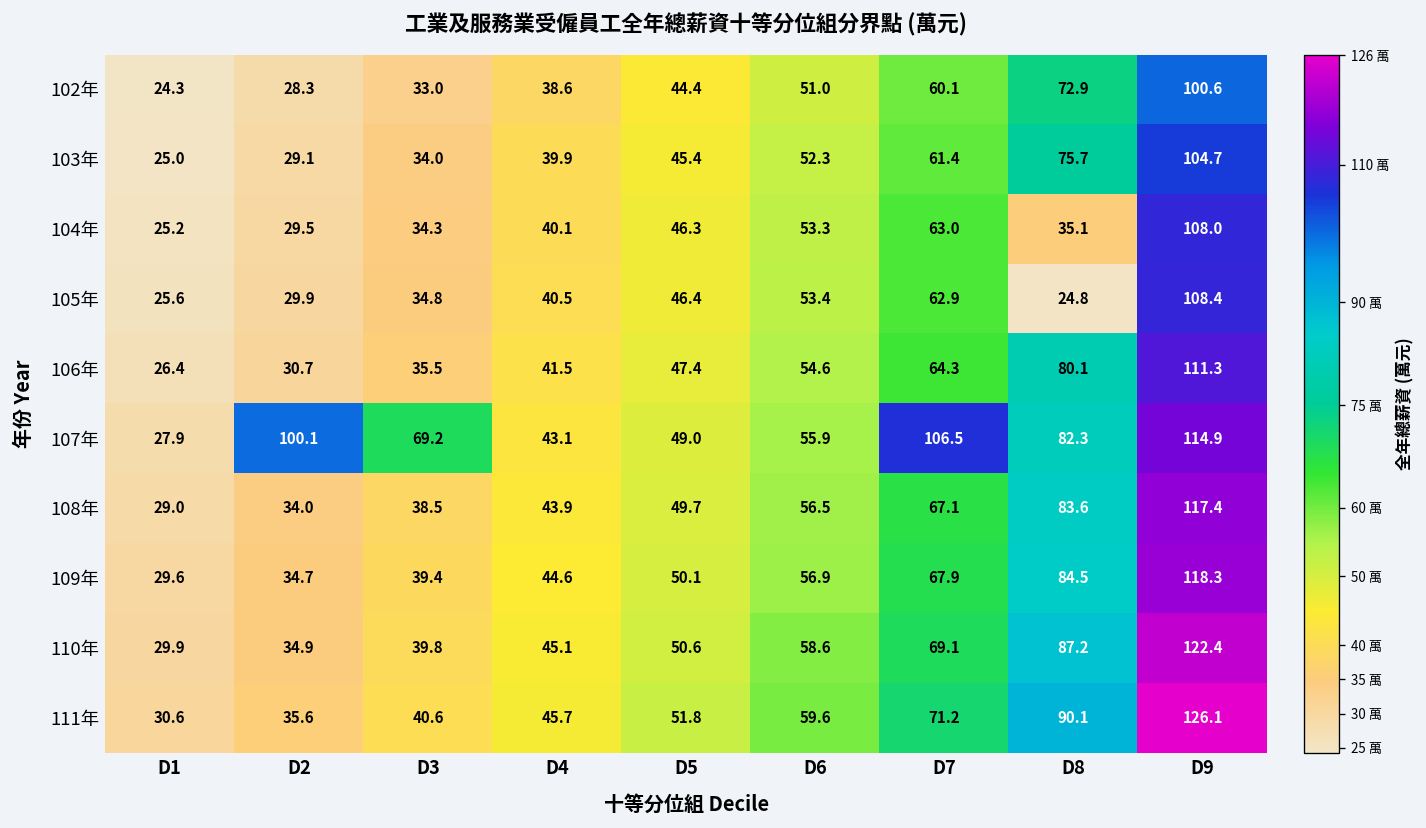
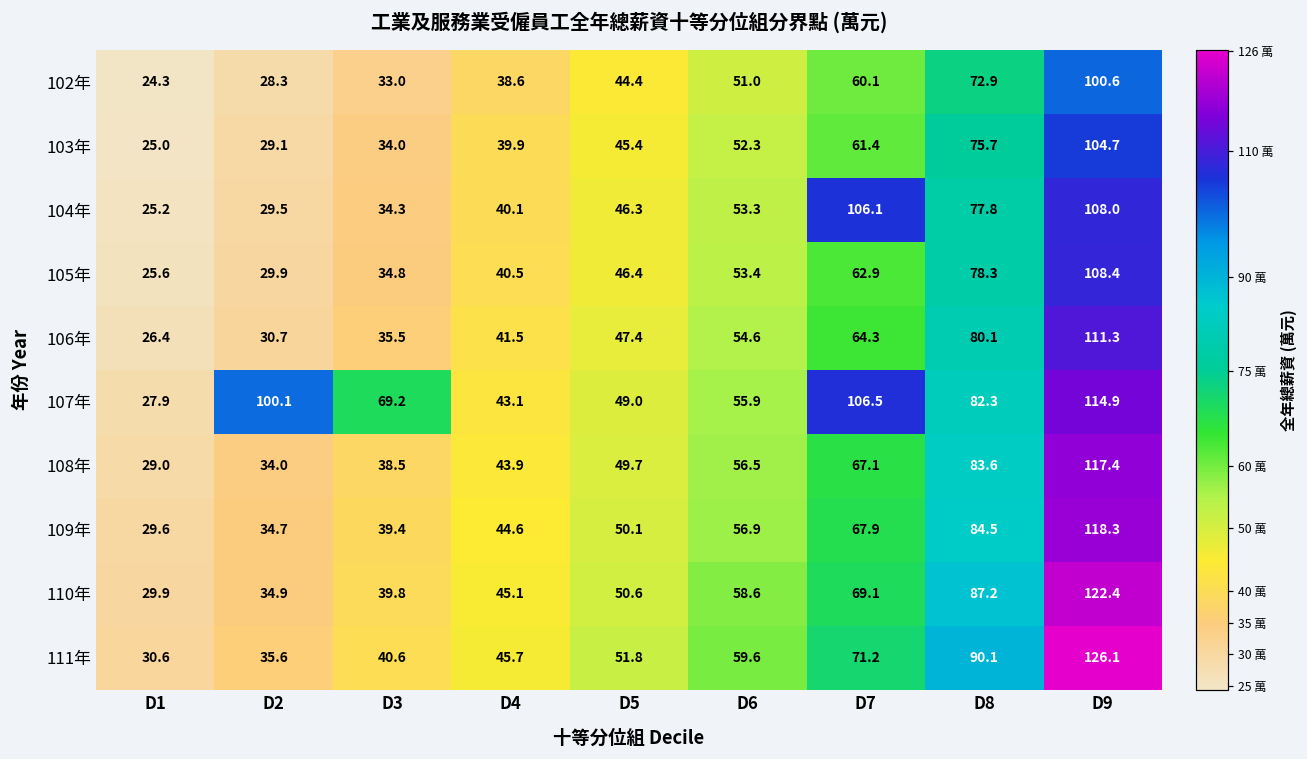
104年, D7: 63.0 -> 106.1
104年, D8: 35.1 -> 77.8
105年, D8: 24.8 -> 78.3
